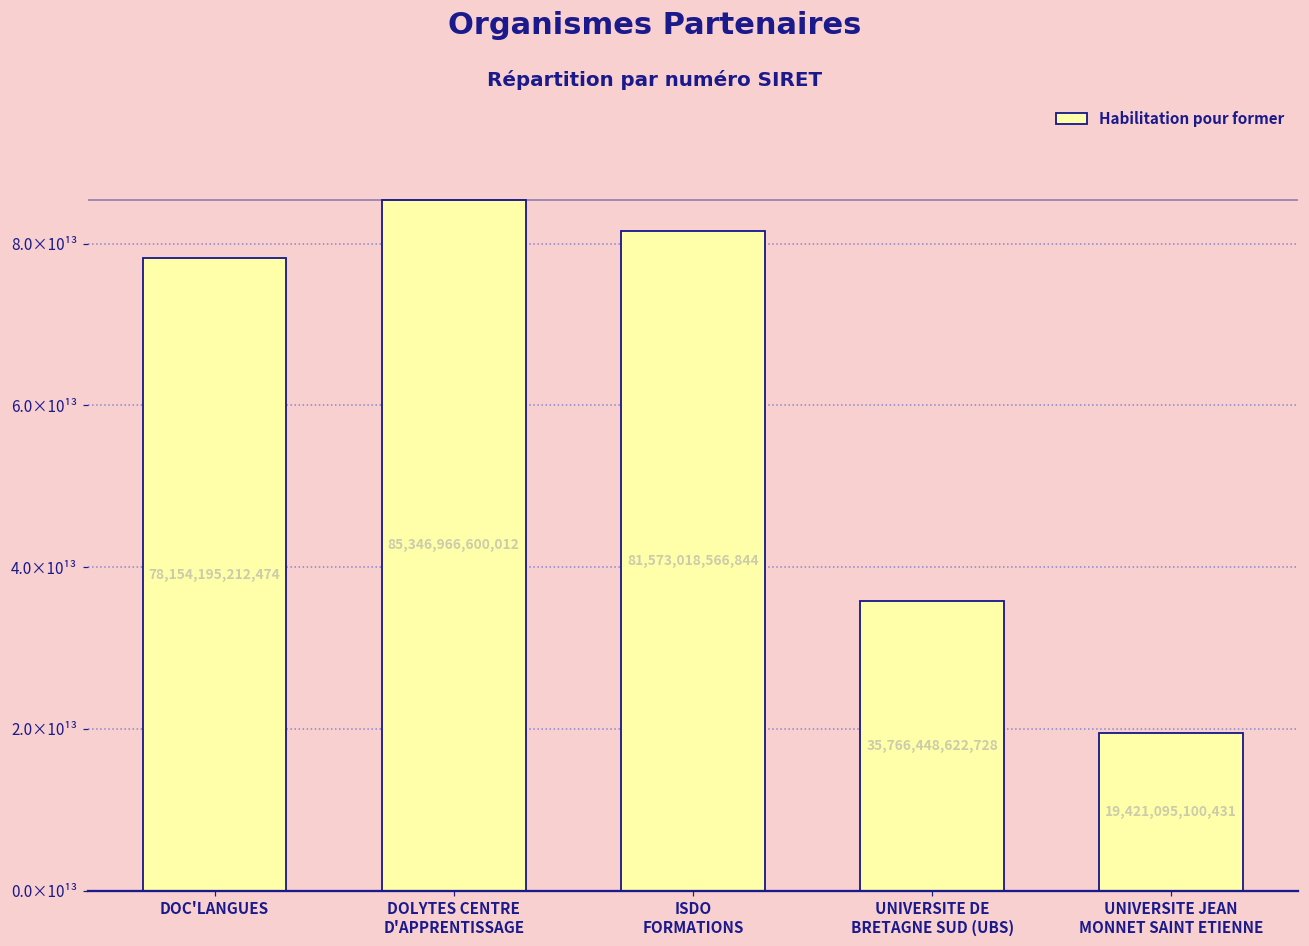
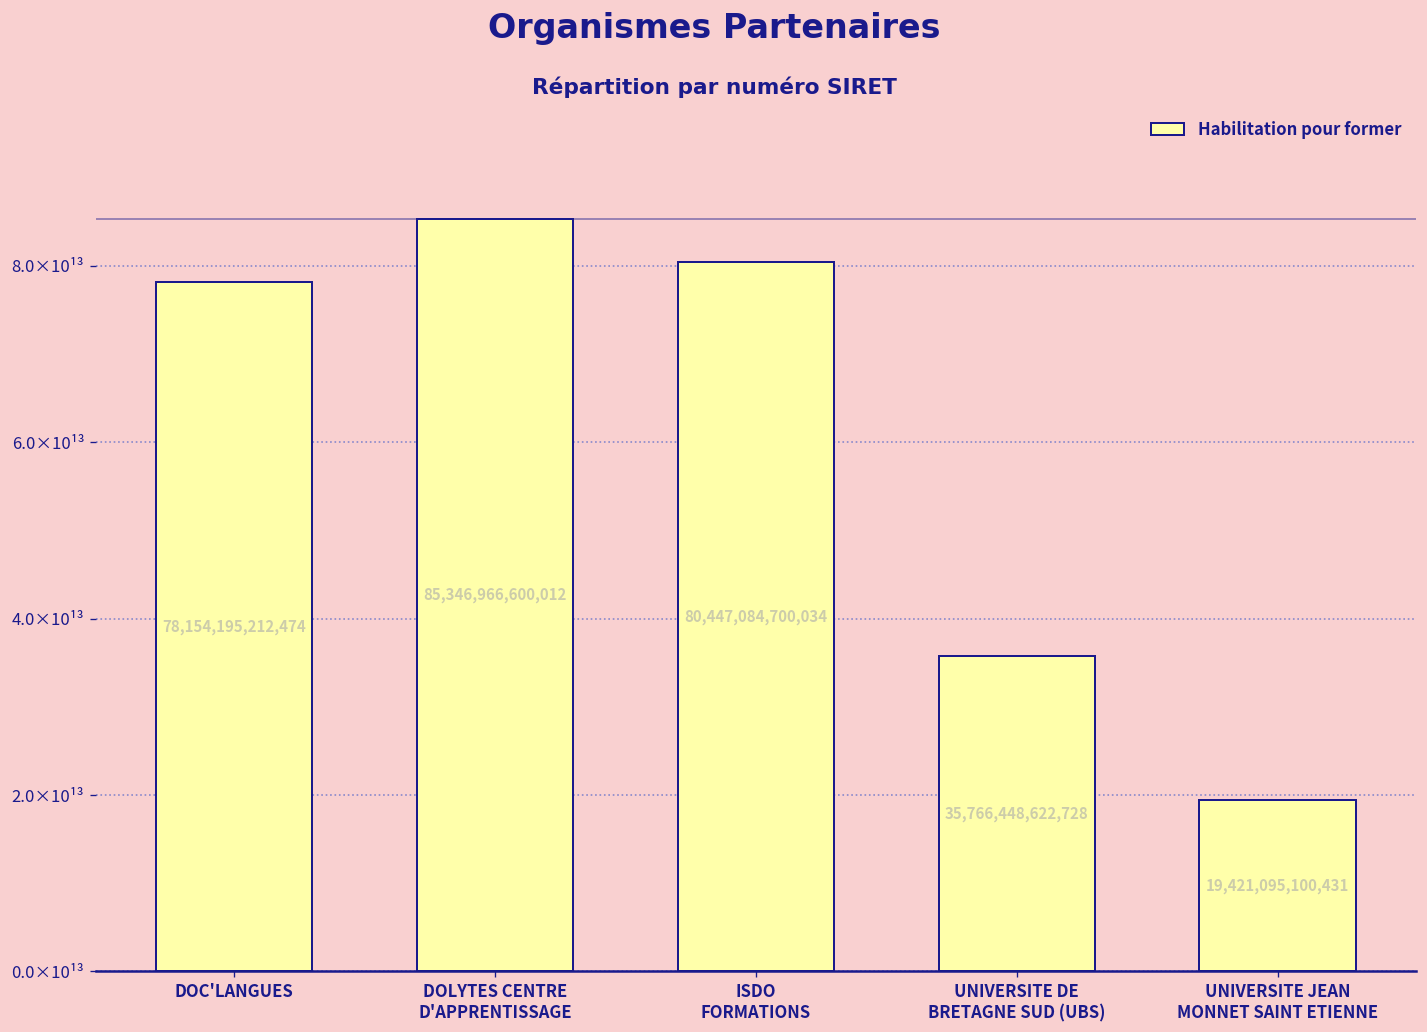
ISDO FORMATIONS: 81,573,018,566,844 -> 80,447,084,700,034
